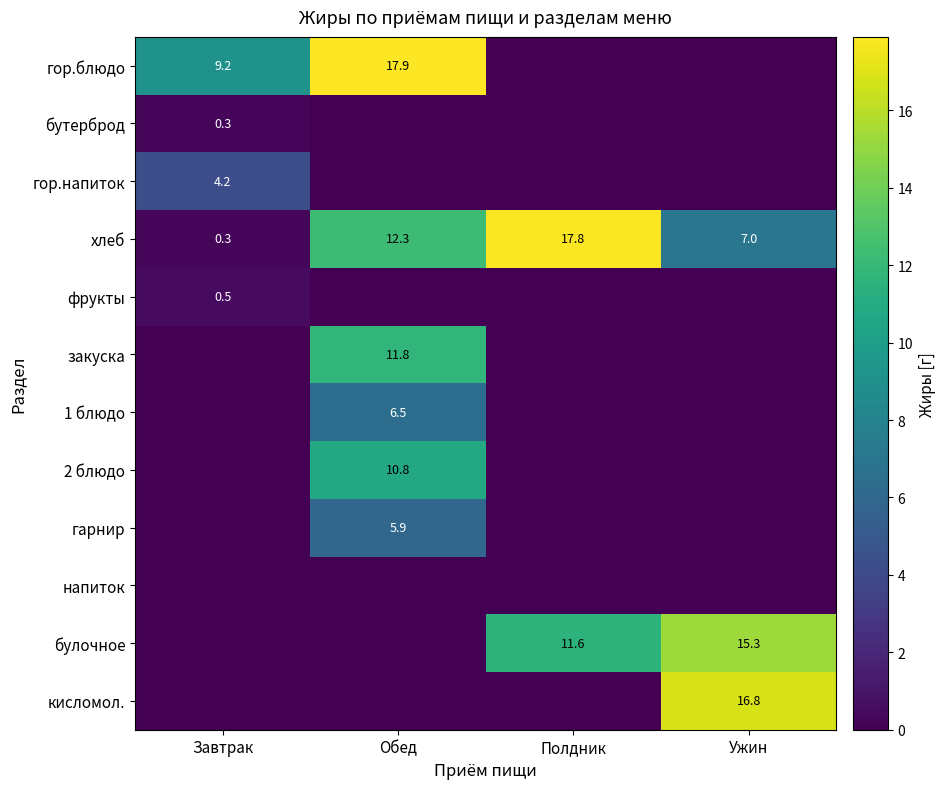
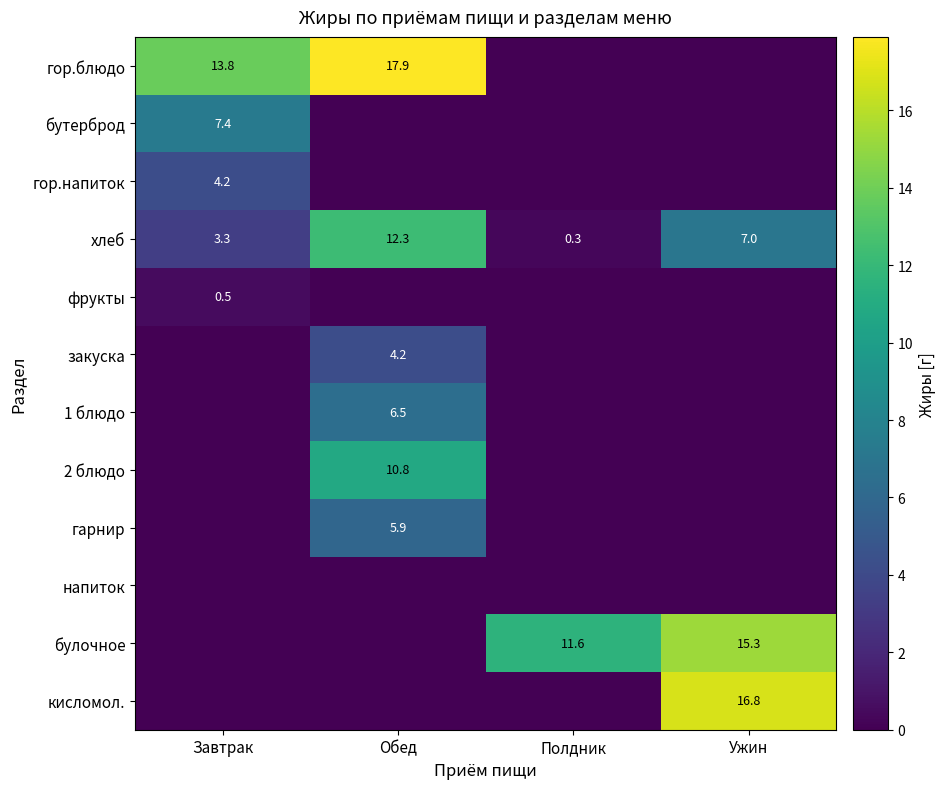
гор.блюдо, Завтрак: 9.2 -> 13.8
бутерброд, Завтрак: 0.3 -> 7.4
хлеб, Завтрак: 0.3 -> 3.3
хлеб, Полдник: 17.8 -> 0.3
закуска, Обед: 11.8 -> 4.2
